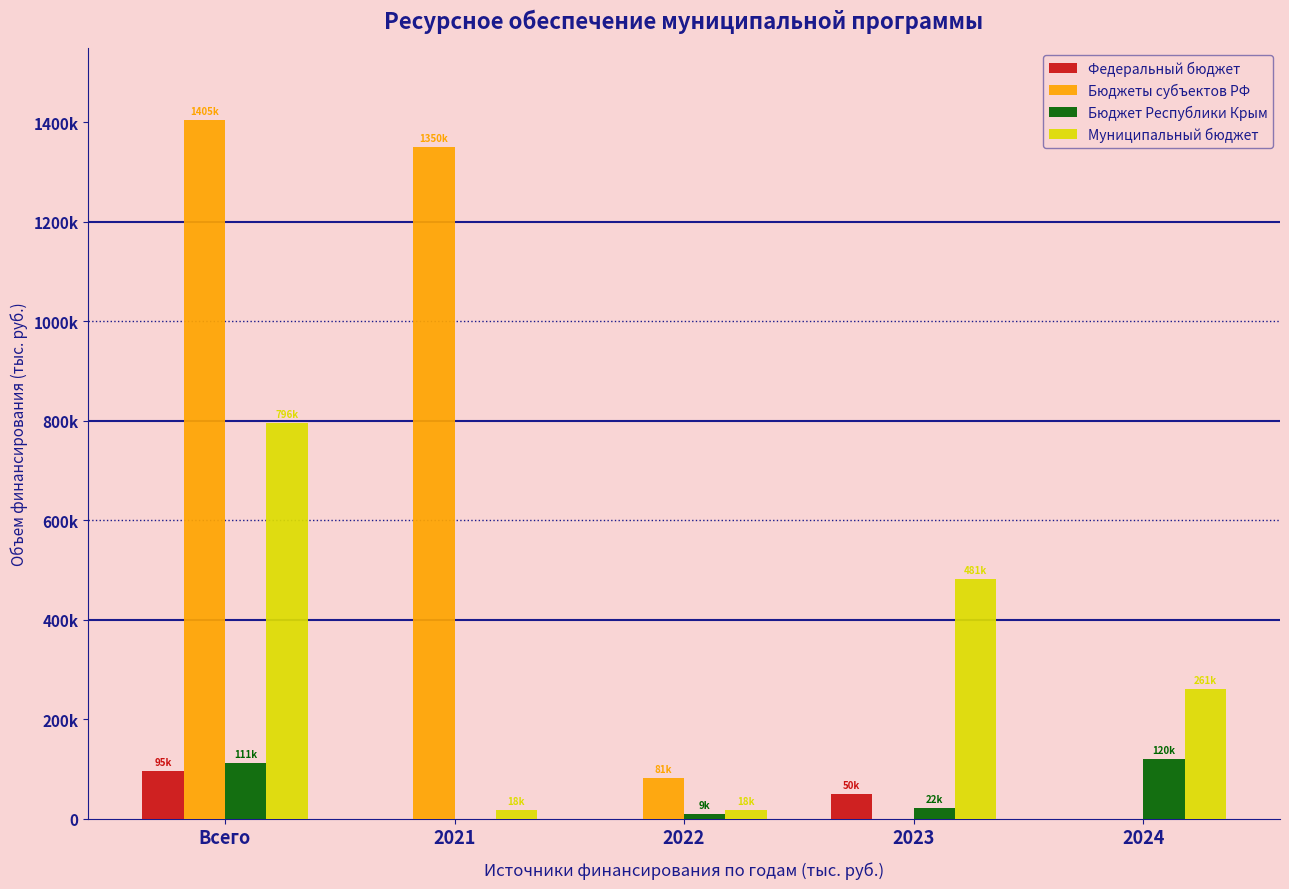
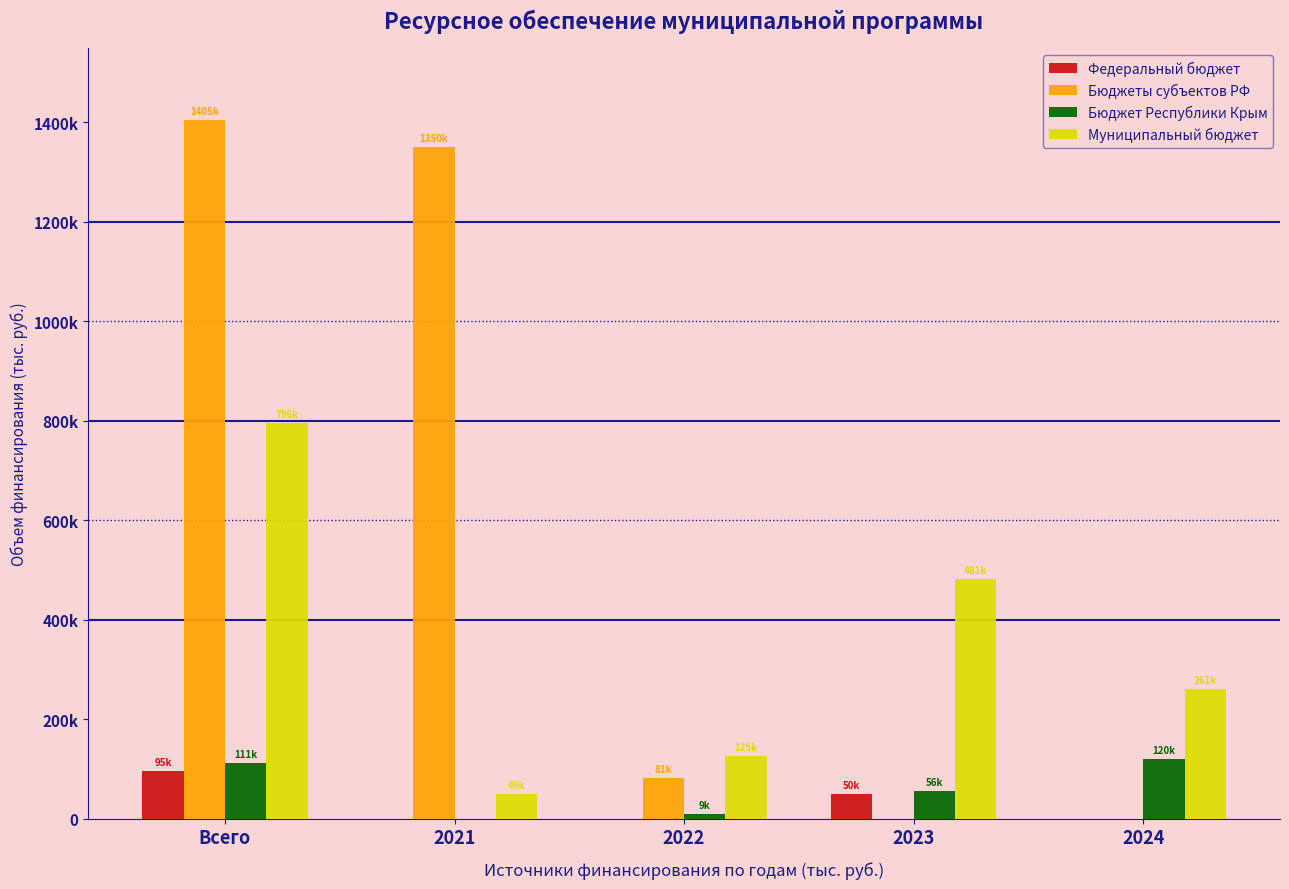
Муниципальный бюджет, 2021: 18k -> 49k
Муниципальный бюджет, 2022: 18k -> 125k
Бюджет Республики Крым, 2023: 22k -> 56k
